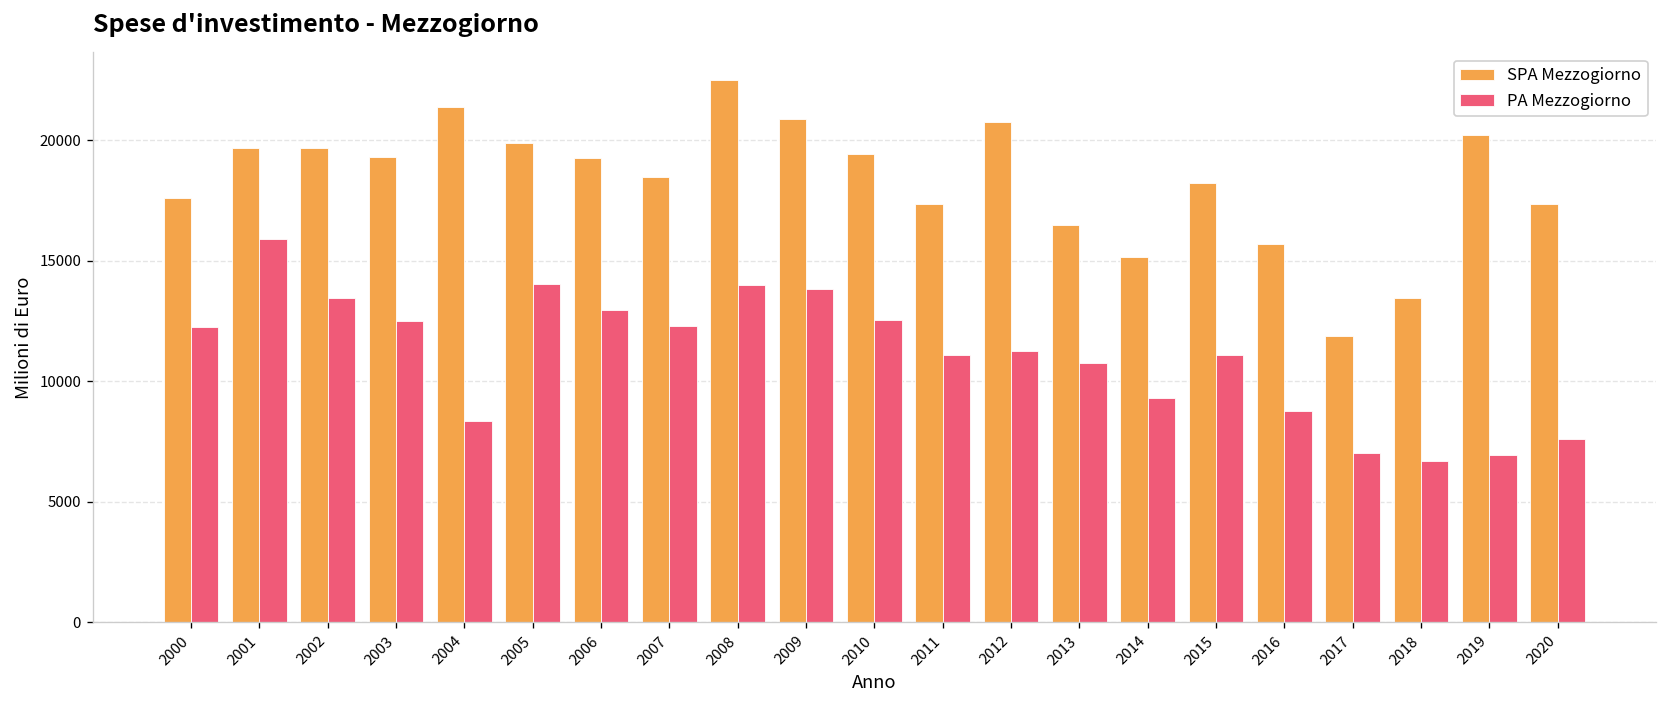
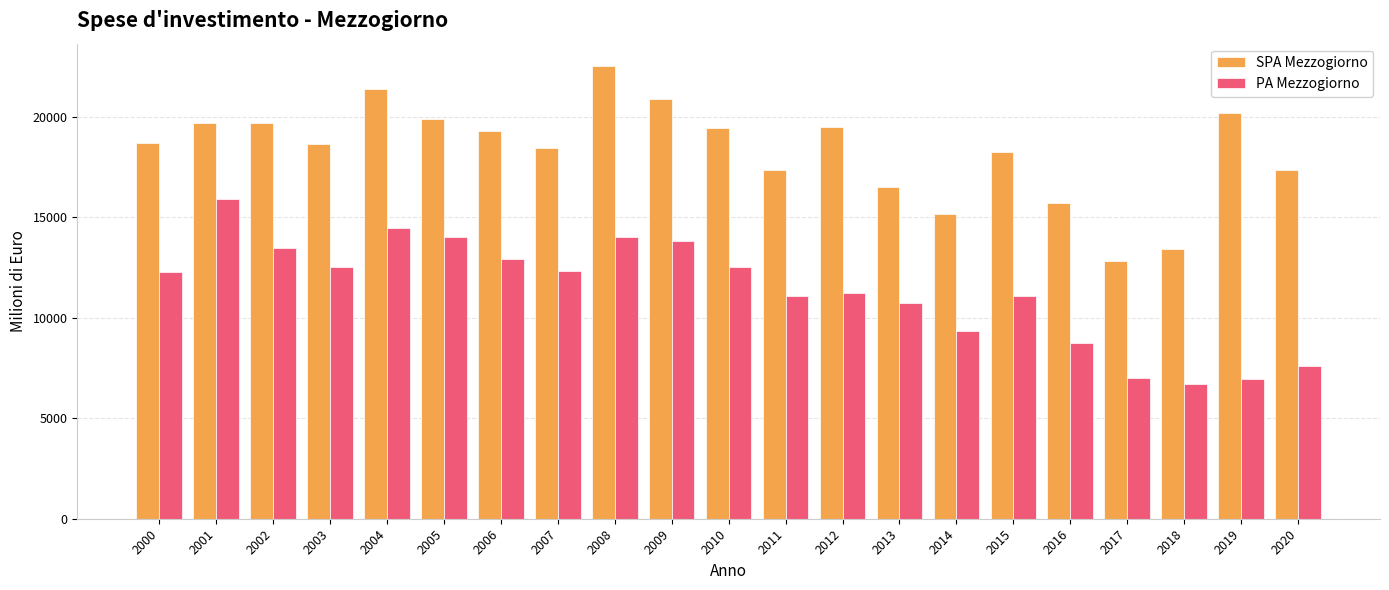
SPA Mezzogiorno, 2000: 17600 -> 18700
SPA Mezzogiorno, 2003: 19300 -> 18700
PA Mezzogiorno, 2004: 8400 -> 14500
SPA Mezzogiorno, 2012: 20800 -> 19500
SPA Mezzogiorno, 2017: 11900 -> 12800
